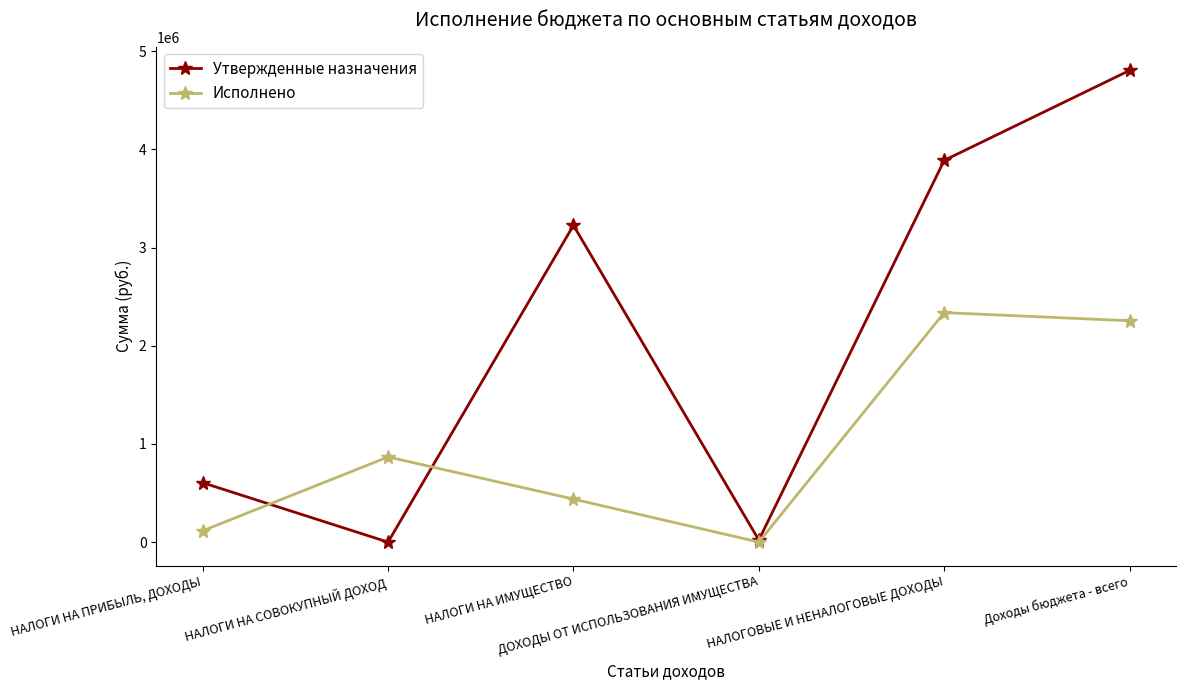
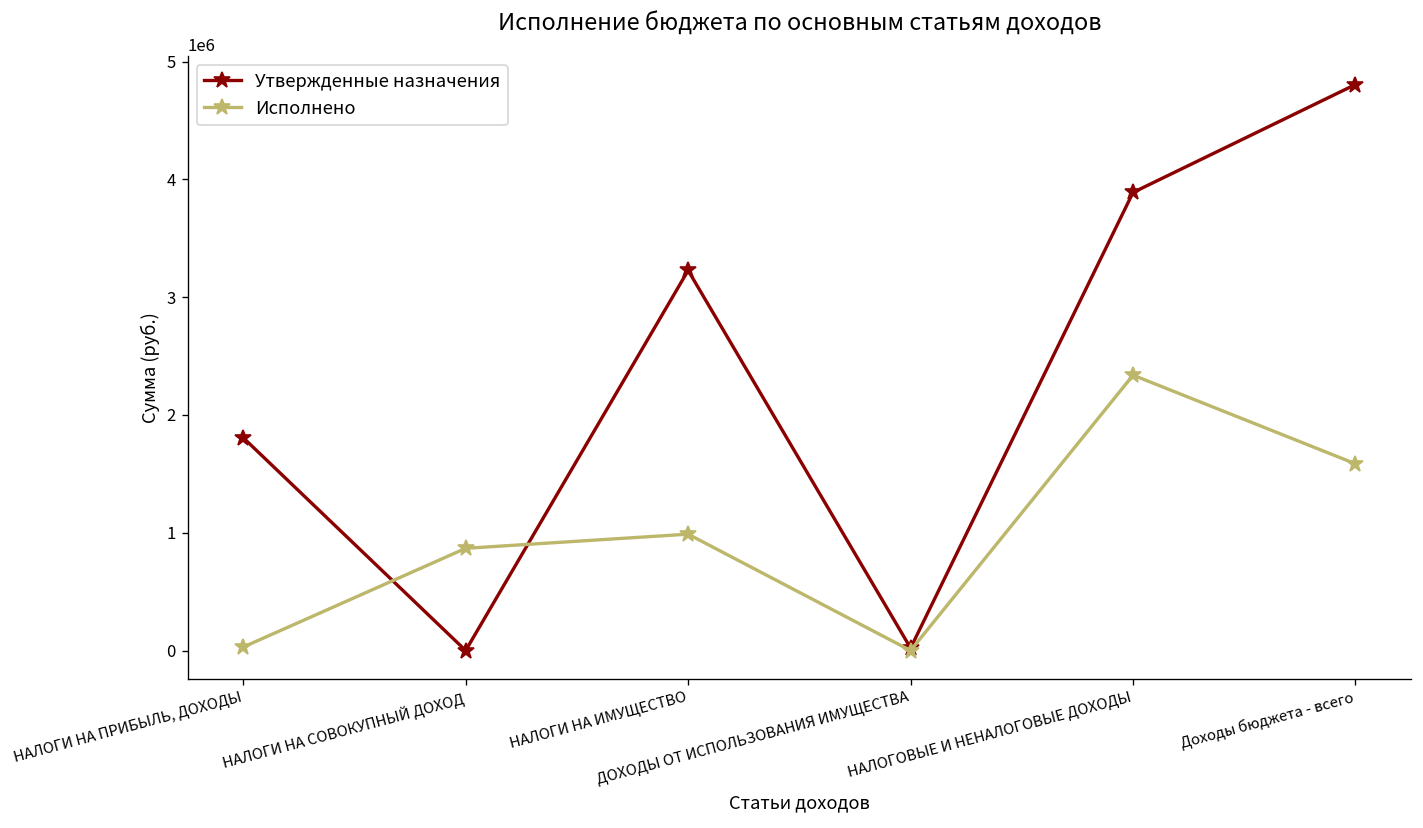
Утвержденные назначения, НАЛОГИ НА ПРИБЫЛЬ, ДОХОДЫ: 600000 -> 1800000
Исполнено, НАЛОГИ НА ПРИБЫЛЬ, ДОХОДЫ: 100000 -> 0
Исполнено, НАЛОГИ НА ИМУЩЕСТВО: 400000 -> 1000000
Исполнено, Доходы бюджета - всего: 2300000 -> 1600000
